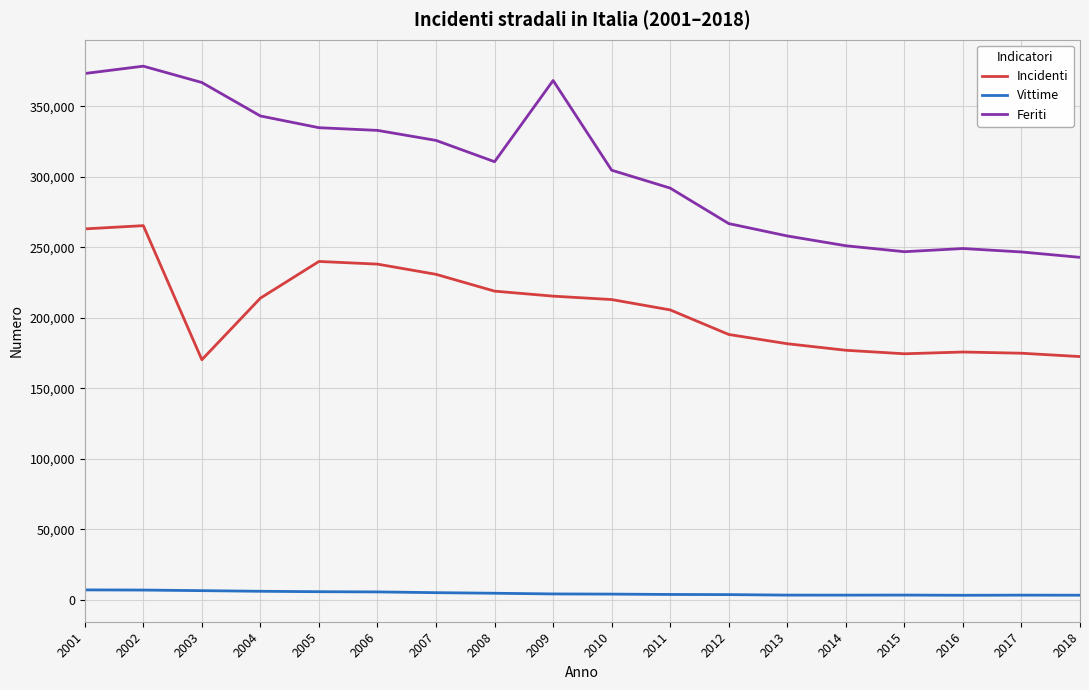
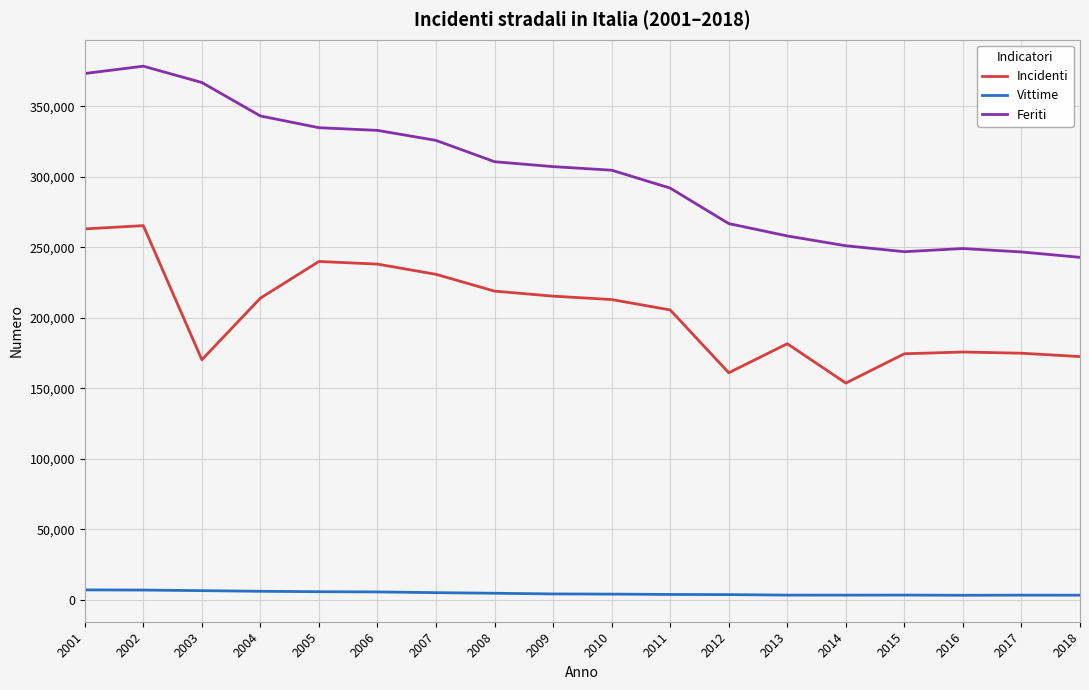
Feriti, 2009: 368,000 -> 307,000
Incidenti, 2012: 188,000 -> 161,000
Incidenti, 2014: 177,000 -> 154,000
